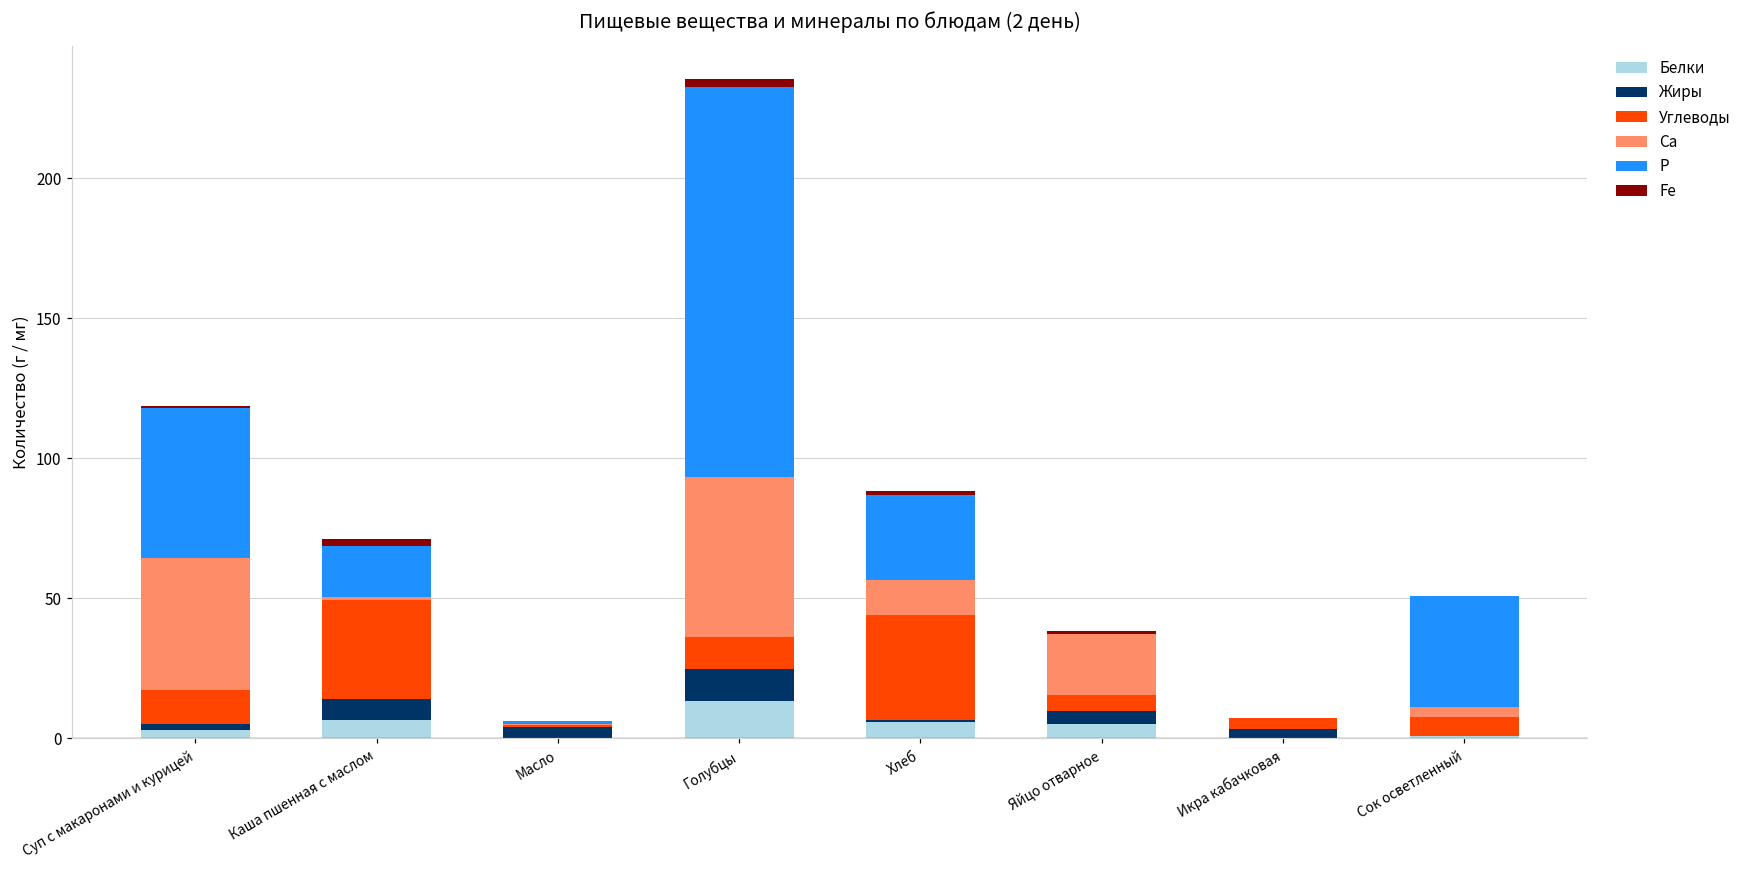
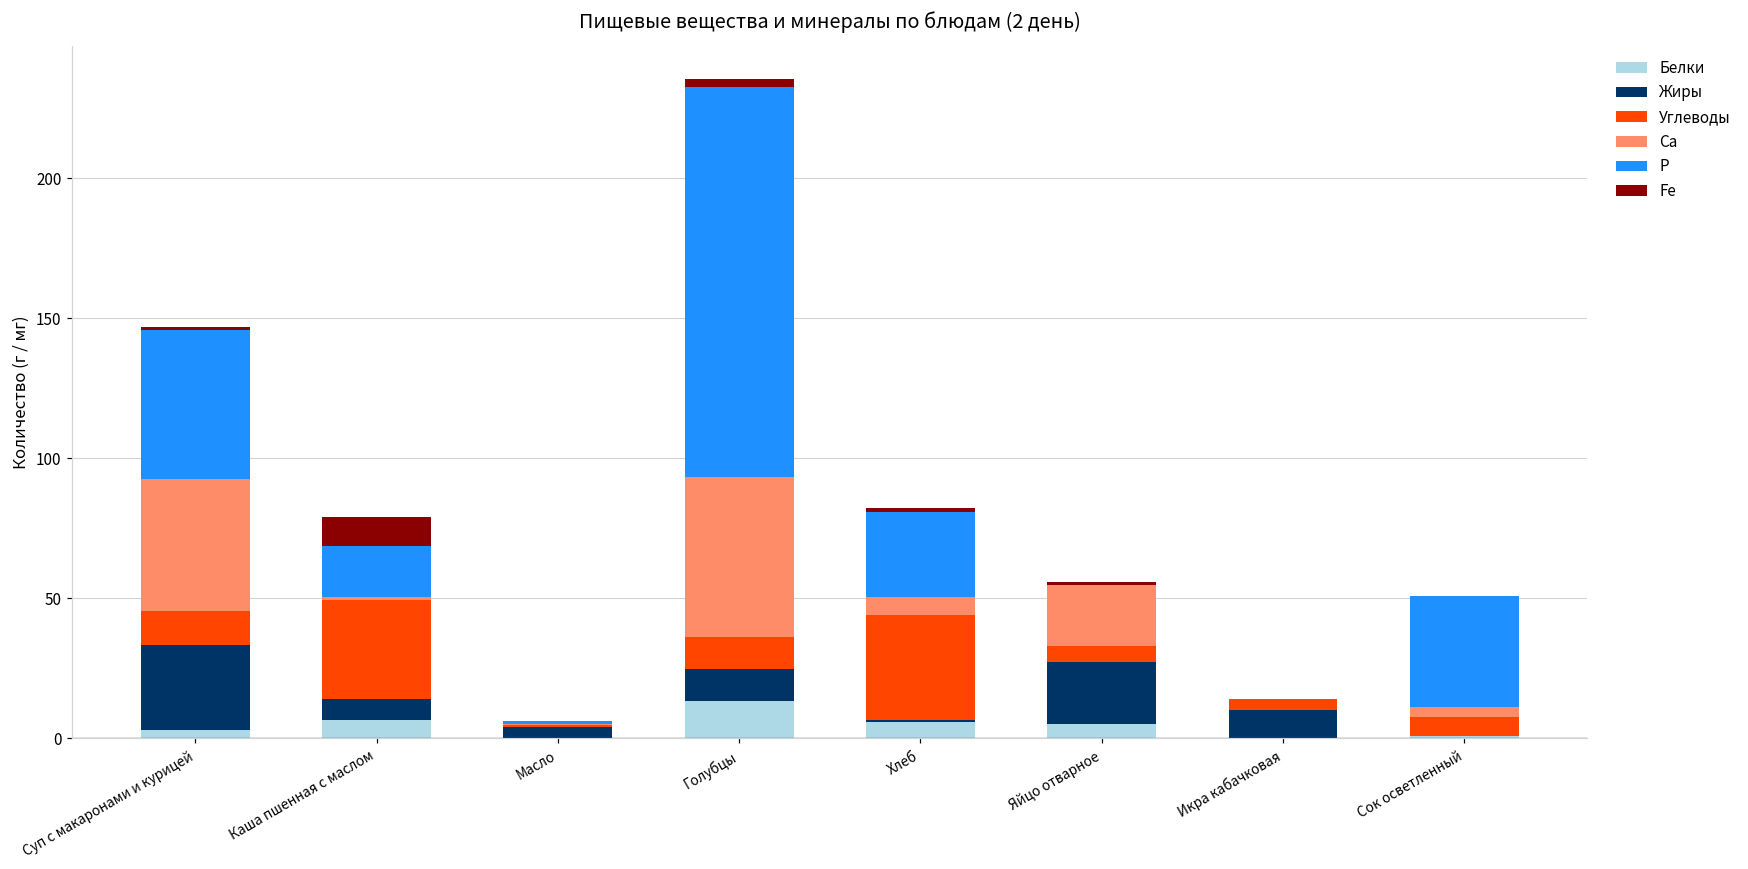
Жиры, Суп с макаронами и курицей: 2 -> 30
Fe, Каша пшенная с маслом: 2 -> 10
Са, Хлеб: 12 -> 6
Жиры, Яйцо отварное: 5 -> 22
Жиры, Икра кабачковая: 4 -> 10
